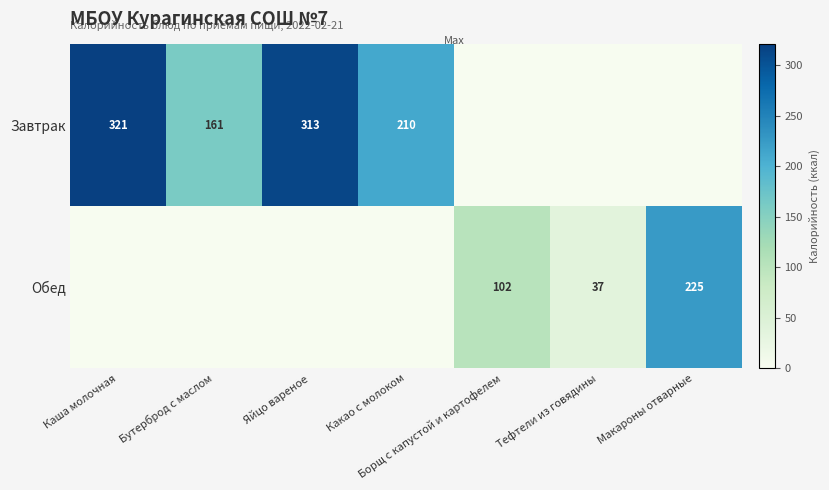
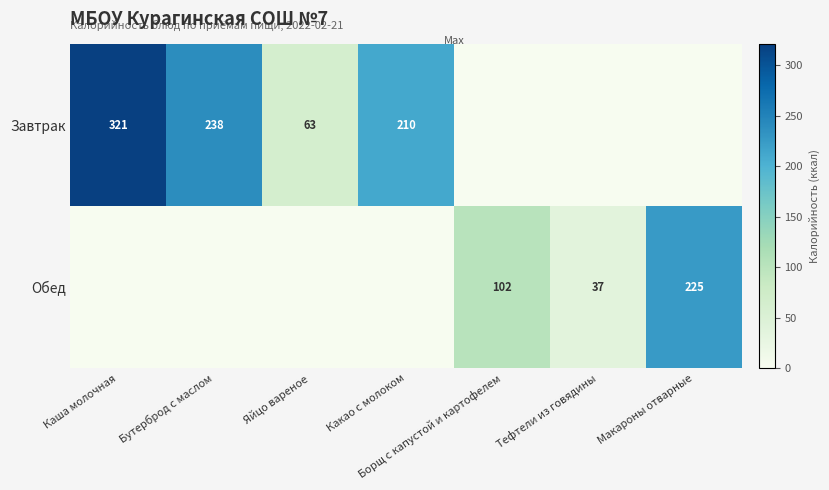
Завтрак, Бутерброд с маслом: 161 -> 238
Завтрак, Яйцо вареное: 313 -> 63
